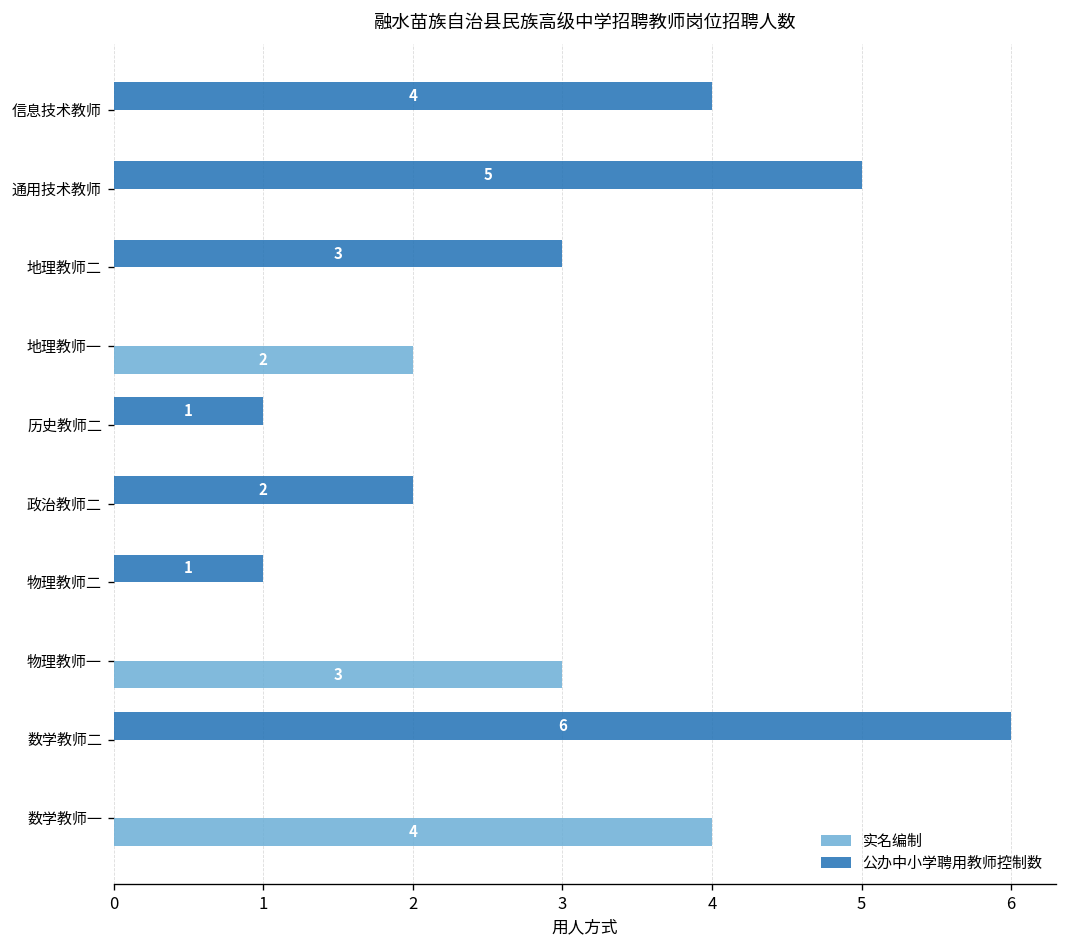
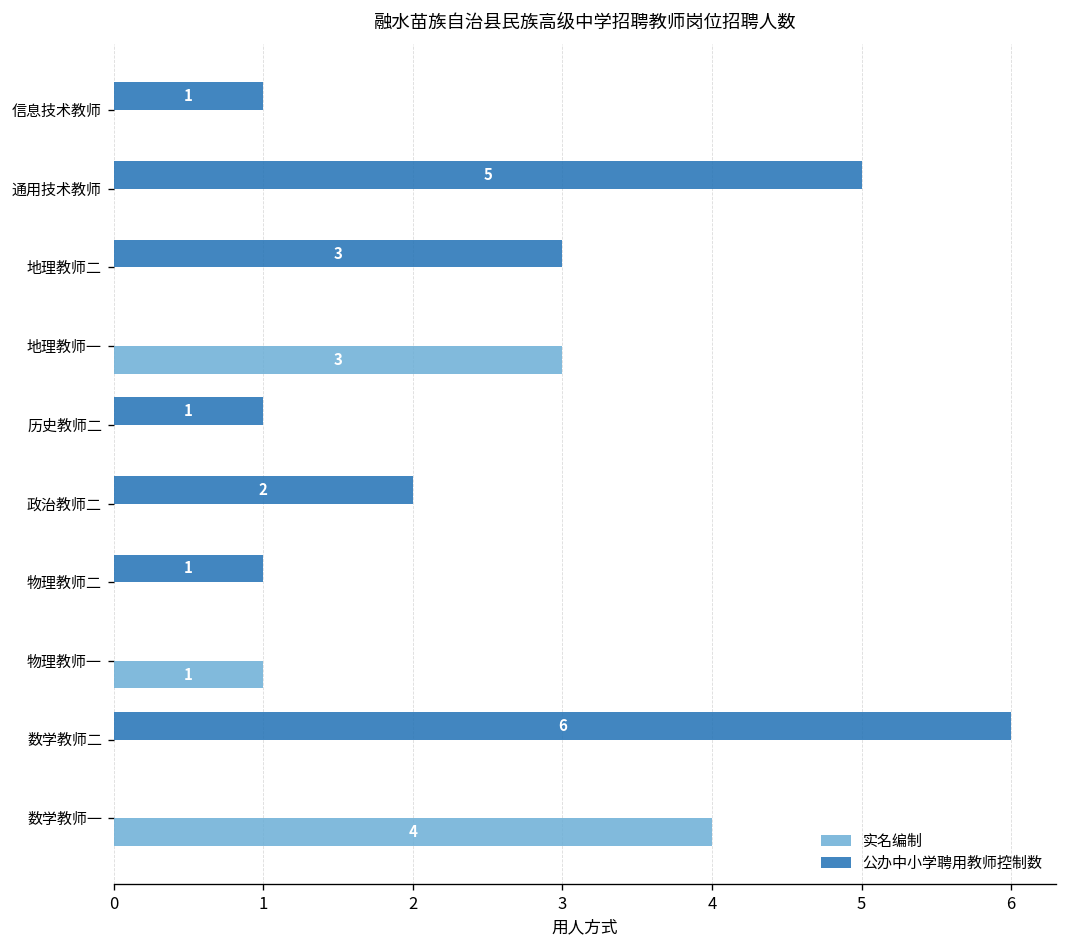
公办中小学聘用教师控制数, 信息技术教师: 4 -> 1
实名编制, 地理教师一: 2 -> 3
实名编制, 物理教师一: 3 -> 1
